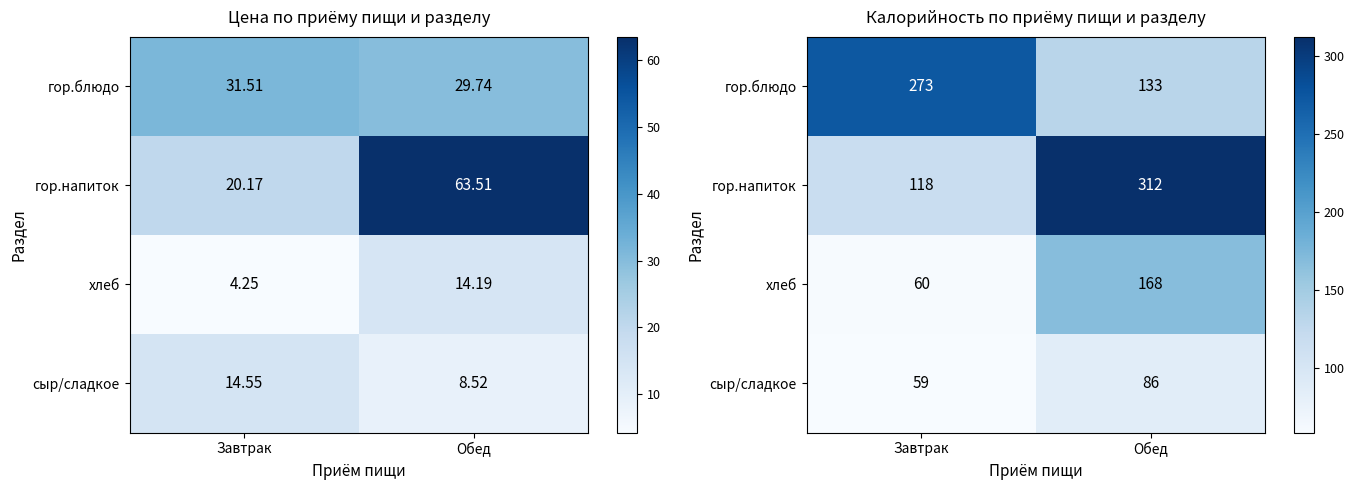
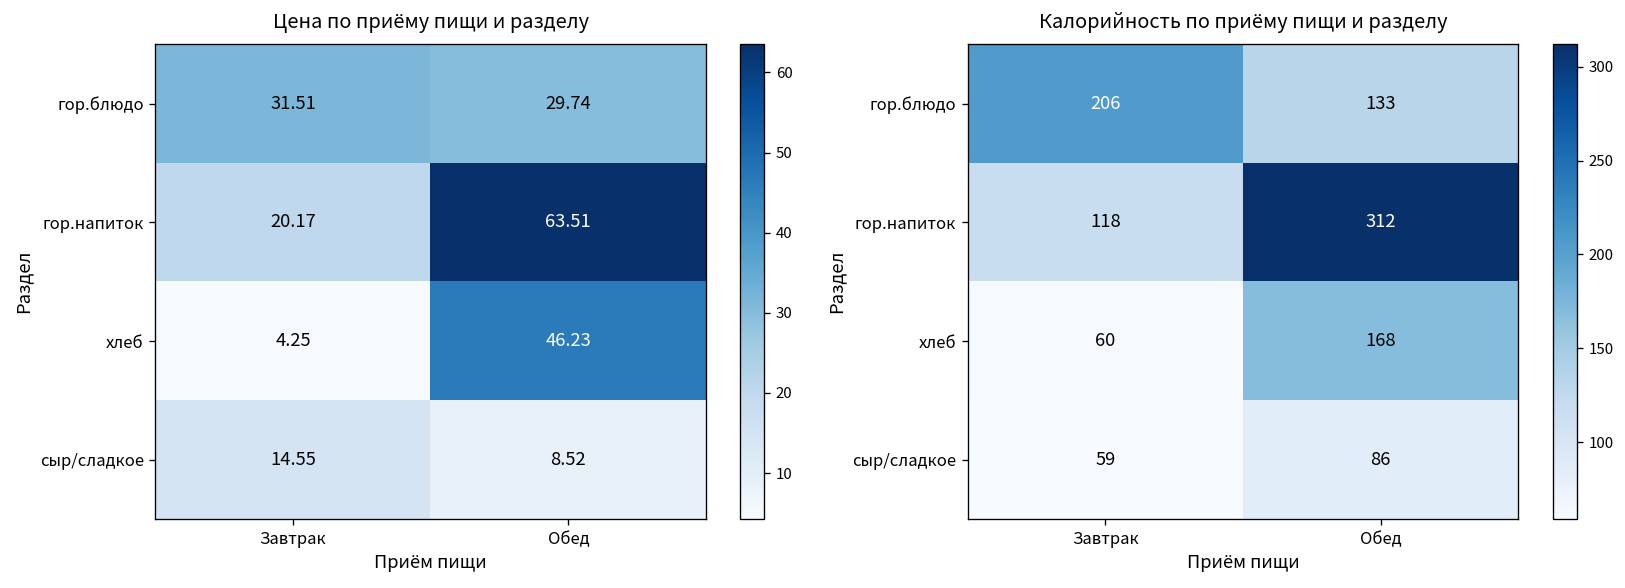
Цена по приёму пищи и разделу, хлеб, Обед: 14.19 -> 46.23
Калорийность по приёму пищи и разделу, гор.блюдо, Завтрак: 273 -> 206
